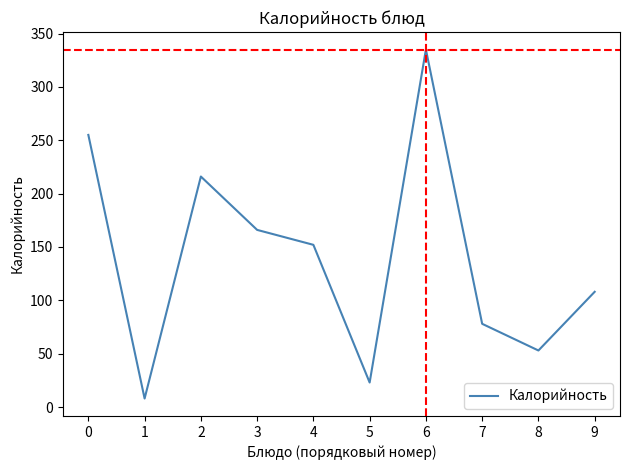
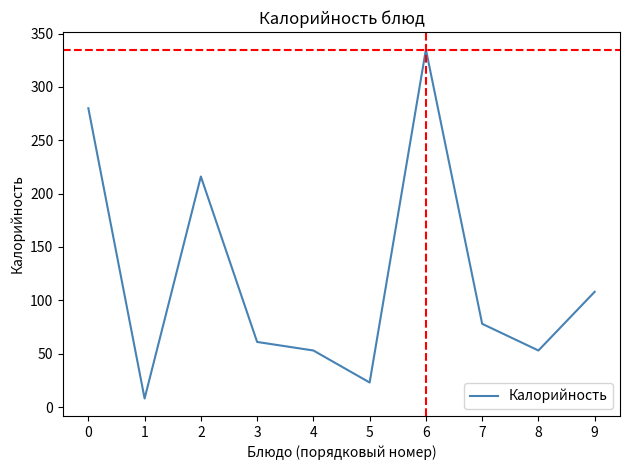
0: 255 -> 280
3: 166 -> 61
4: 152 -> 53
